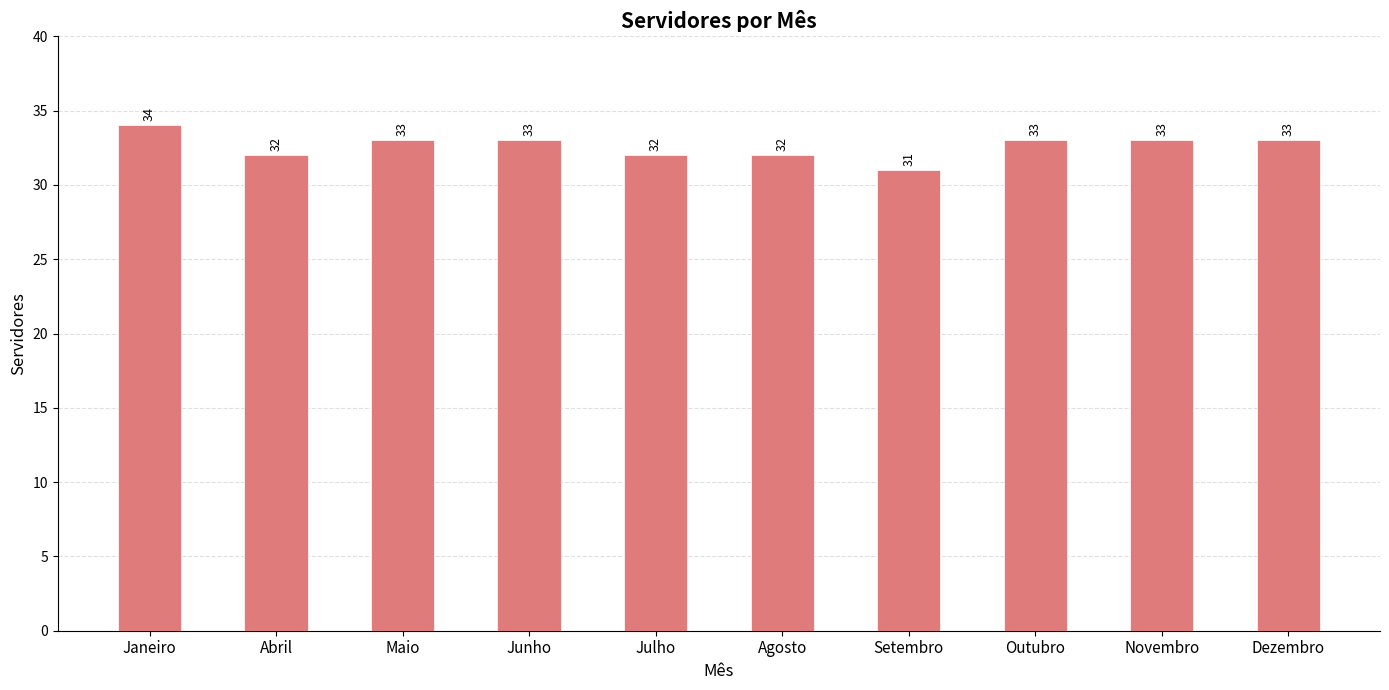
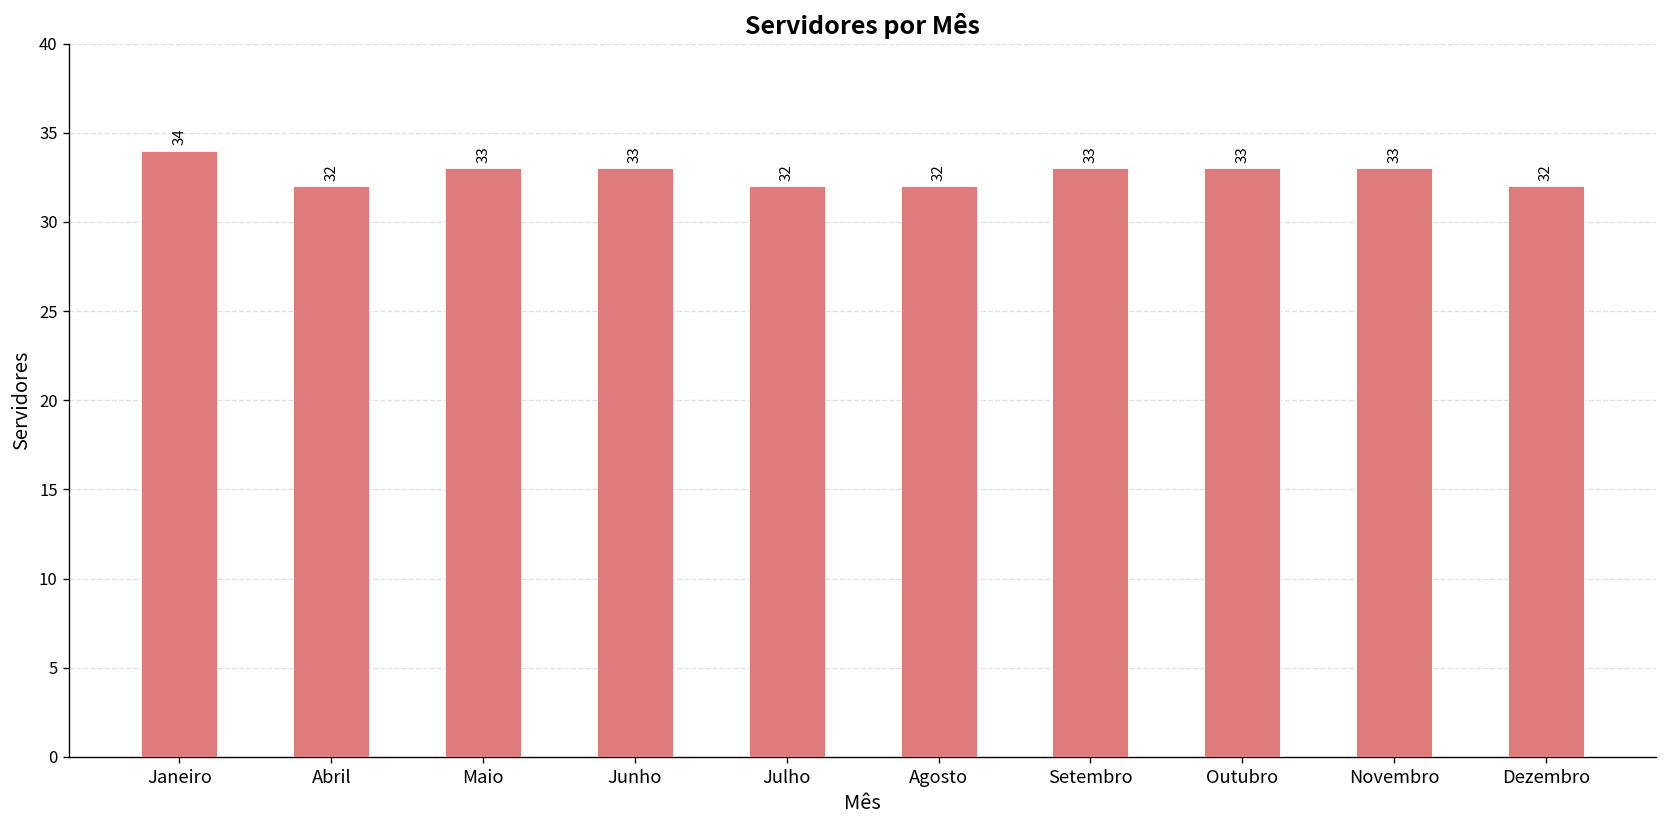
Setembro: 31 -> 33
Dezembro: 33 -> 32
